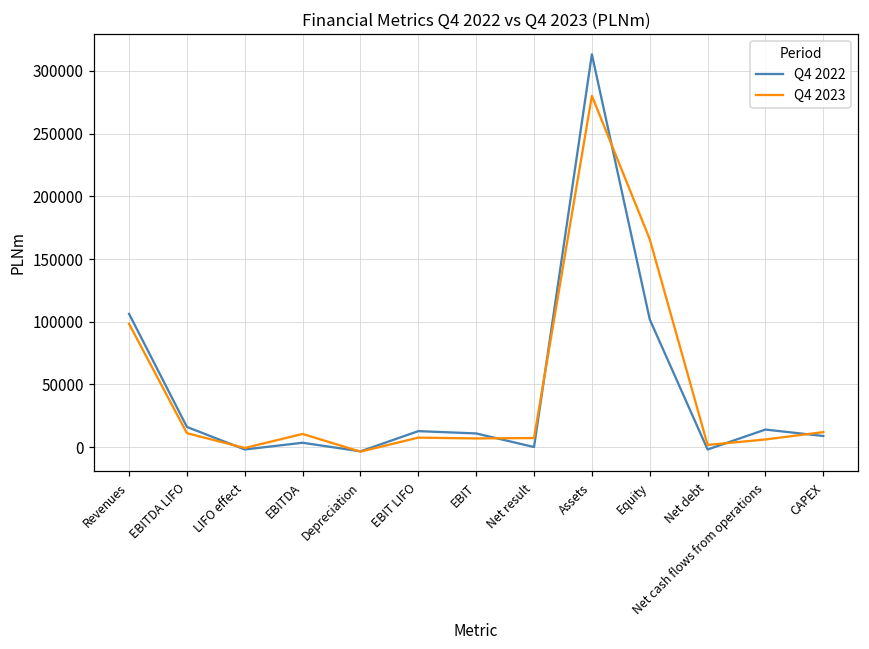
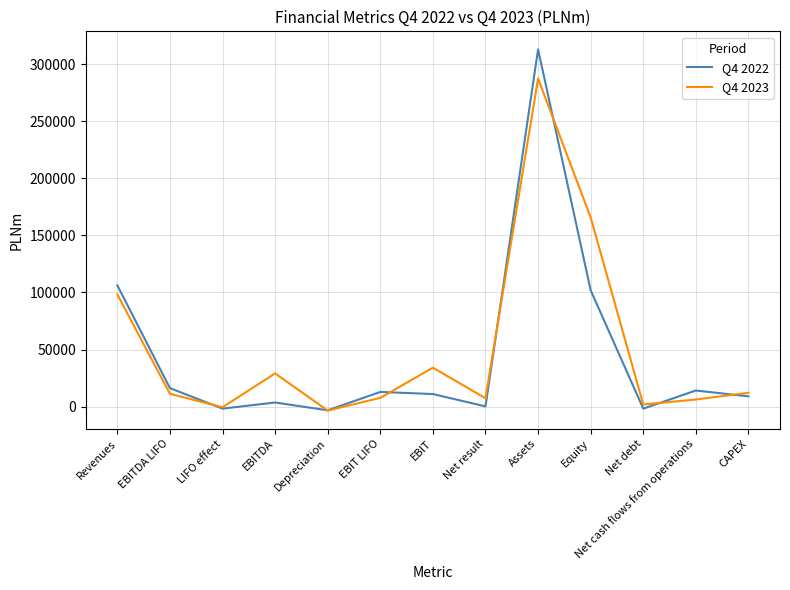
Q4 2023, EBITDA: 11000 -> 29000
Q4 2023, EBIT: 7000 -> 34000
Q4 2023, Assets: 280000 -> 288000
